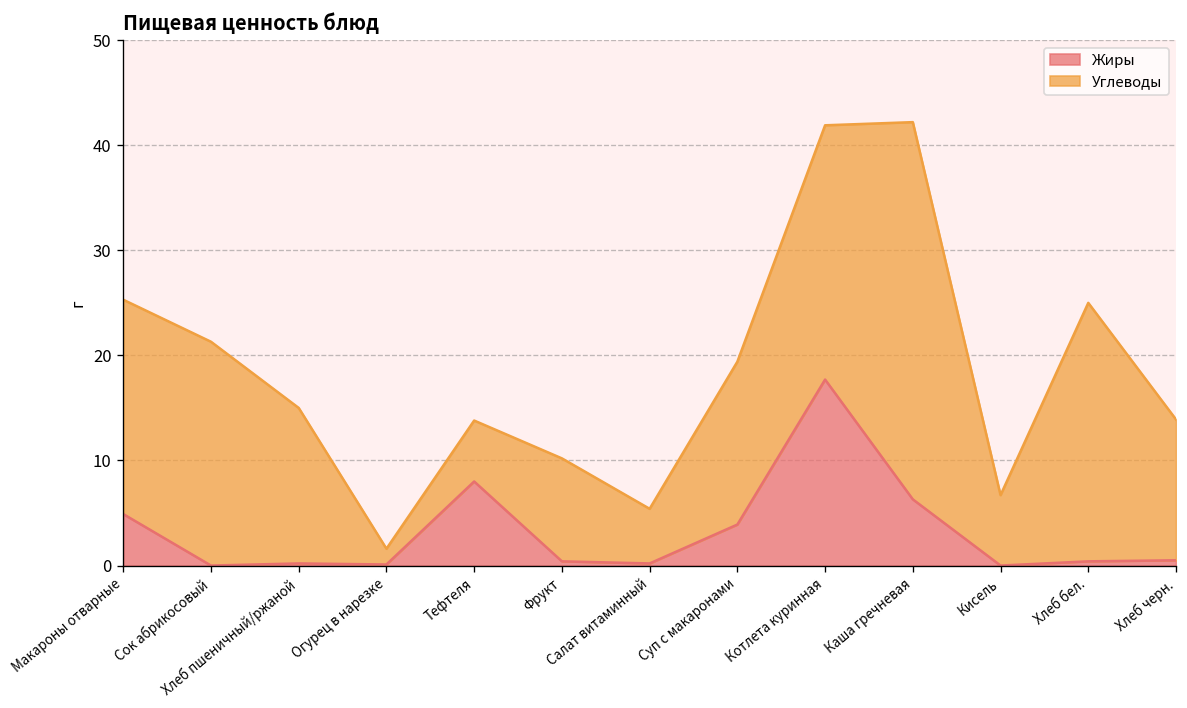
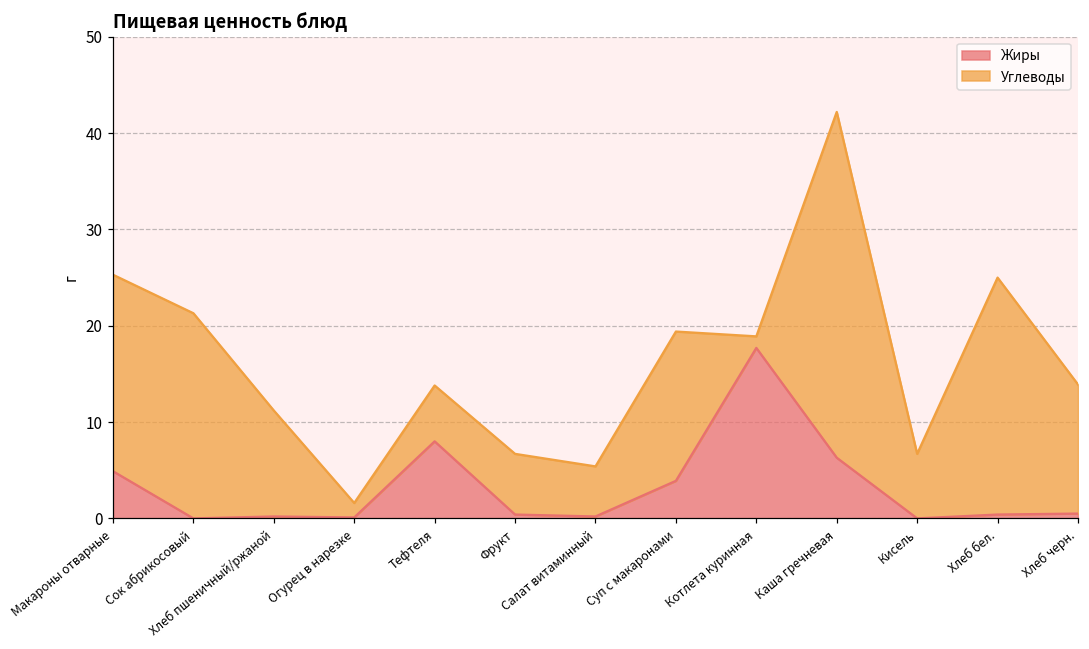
Углеводы, Хлеб пшеничный/ржаной: 15 -> 11
Углеводы, Фрукт: 10 -> 6
Углеводы, Котлета куринная: 24 -> 1
